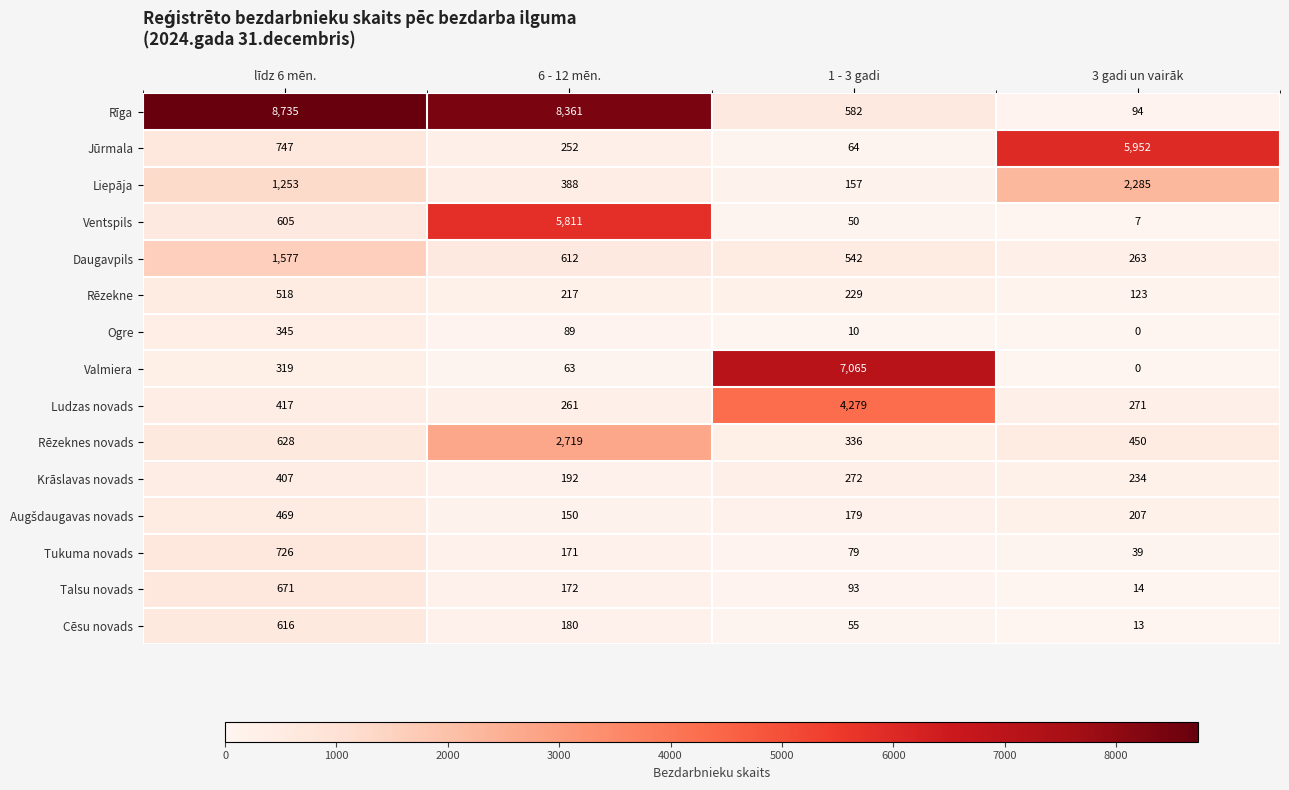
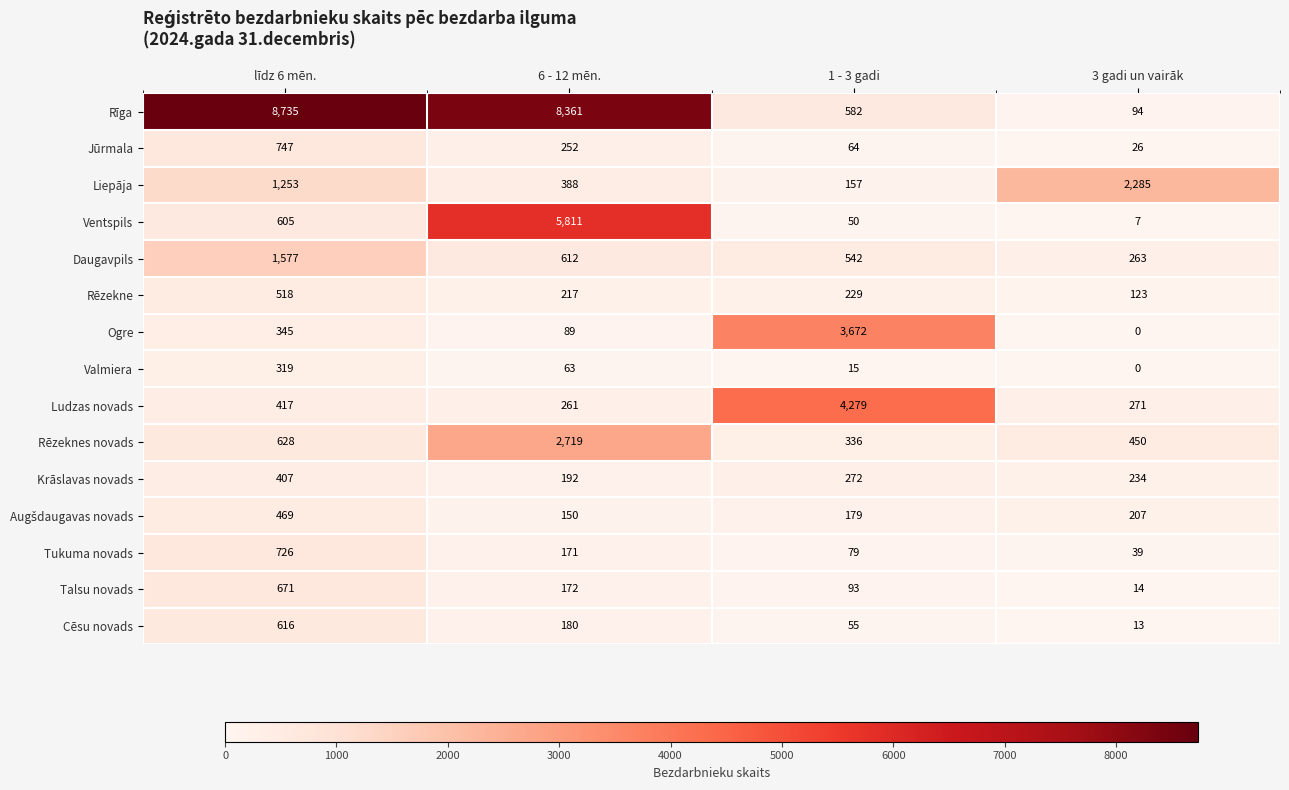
Jūrmala, 3 gadi un vairāk: 5,952 -> 26
Ogre, 1 - 3 gadi: 10 -> 3,672
Valmiera, 1 - 3 gadi: 7,065 -> 15
